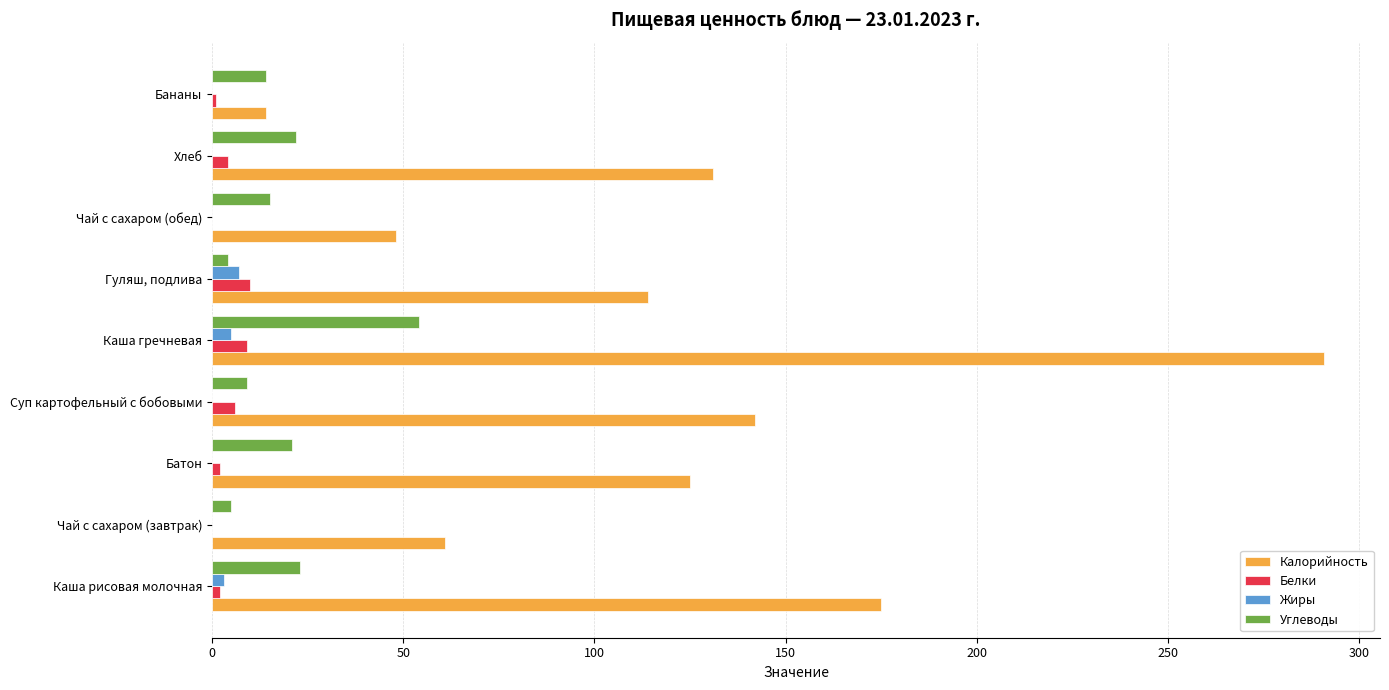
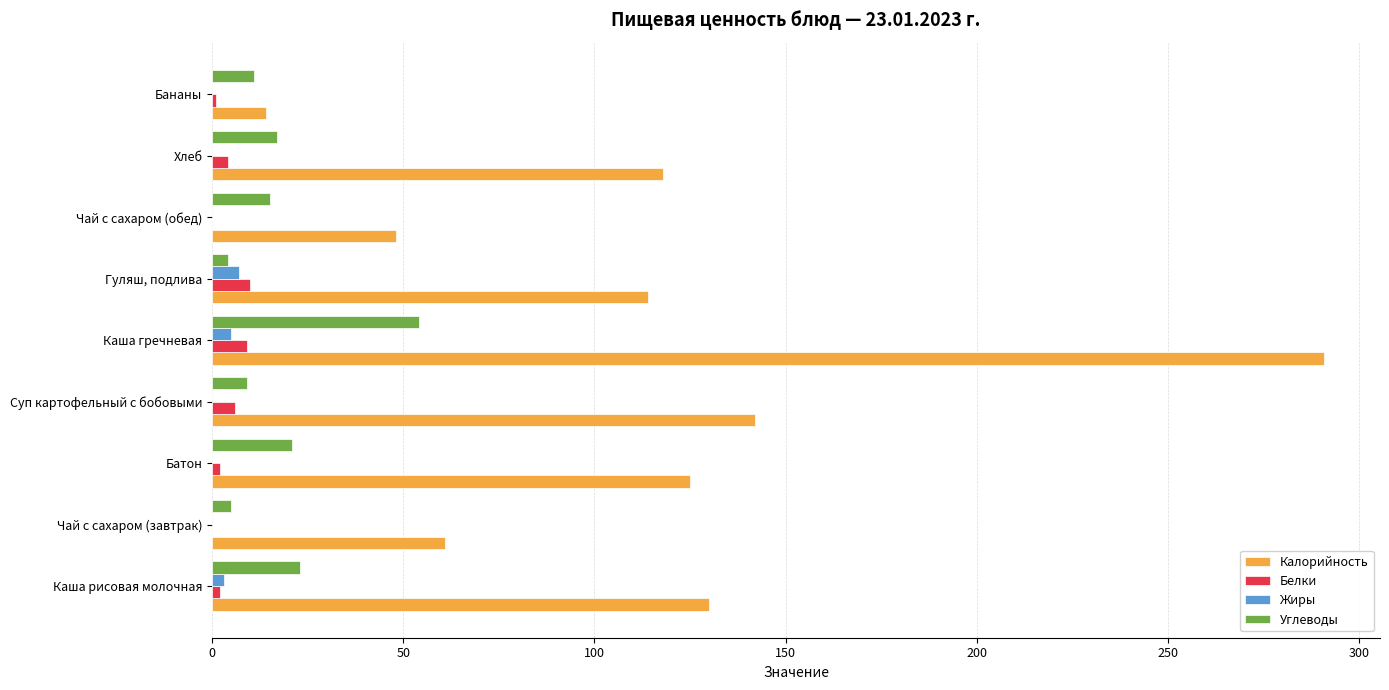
Углеводы, Бананы: 14 -> 11
Углеводы, Хлеб: 22 -> 17
Калорийность, Хлеб: 131 -> 118
Калорийность, Каша рисовая молочная: 175 -> 130
